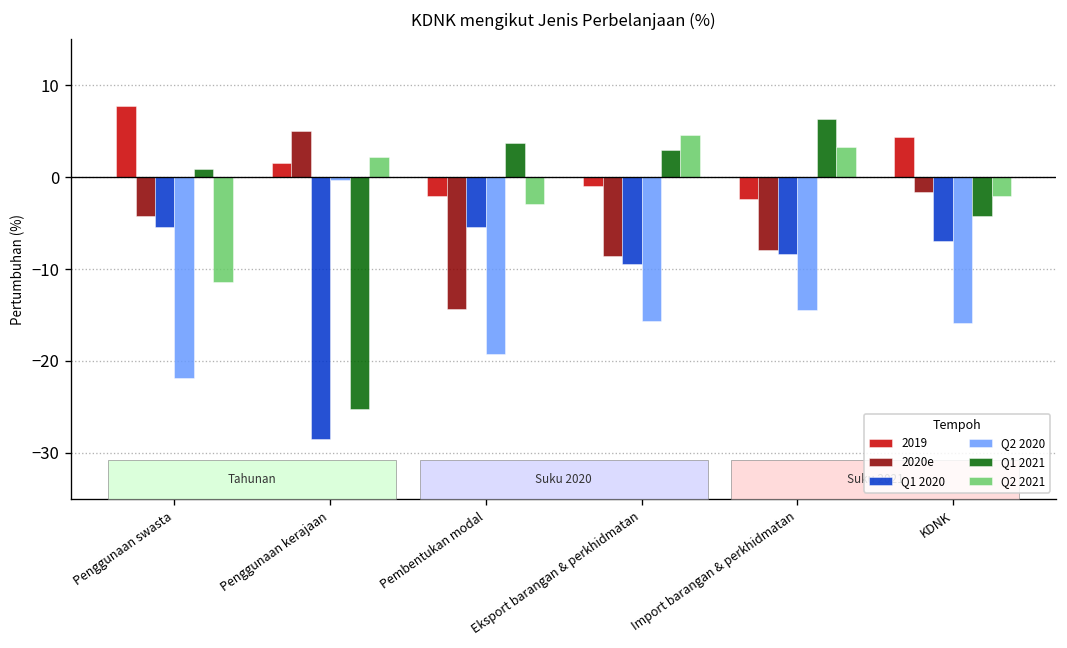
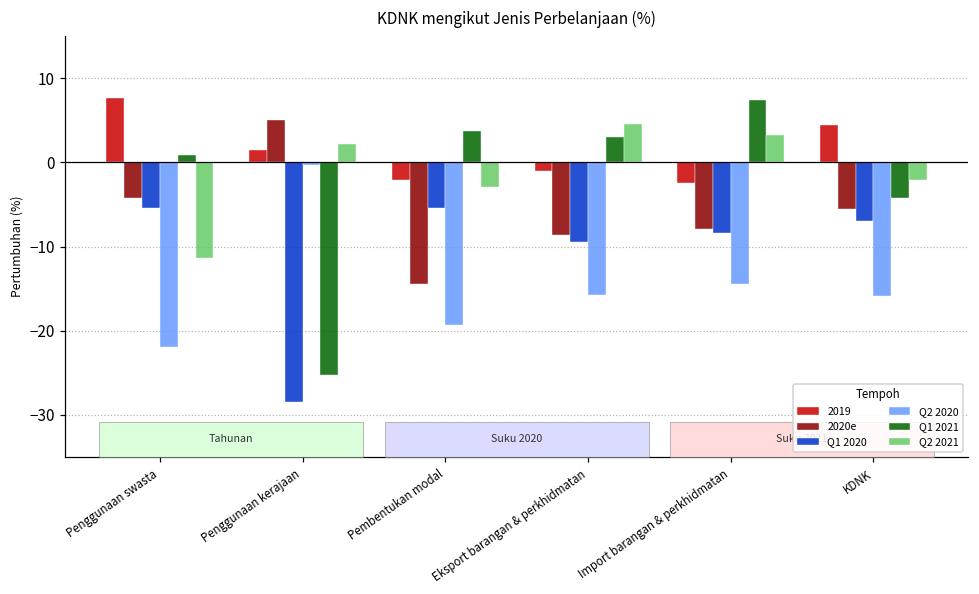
Q1 2021, Import barangan & perkhidmatan: 6 -> 7
2020e, KDNK: -2 -> -6
